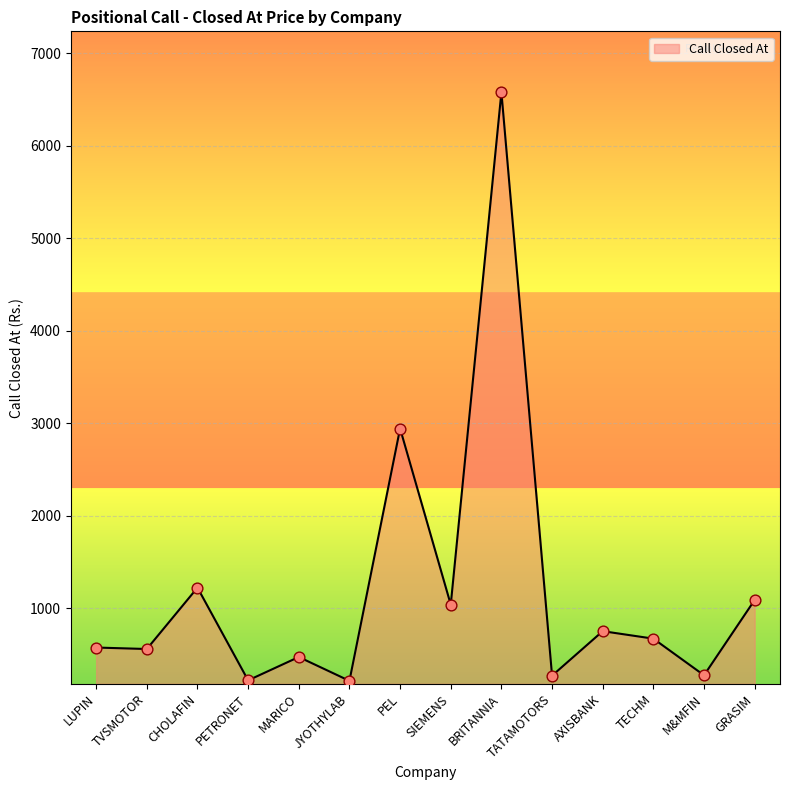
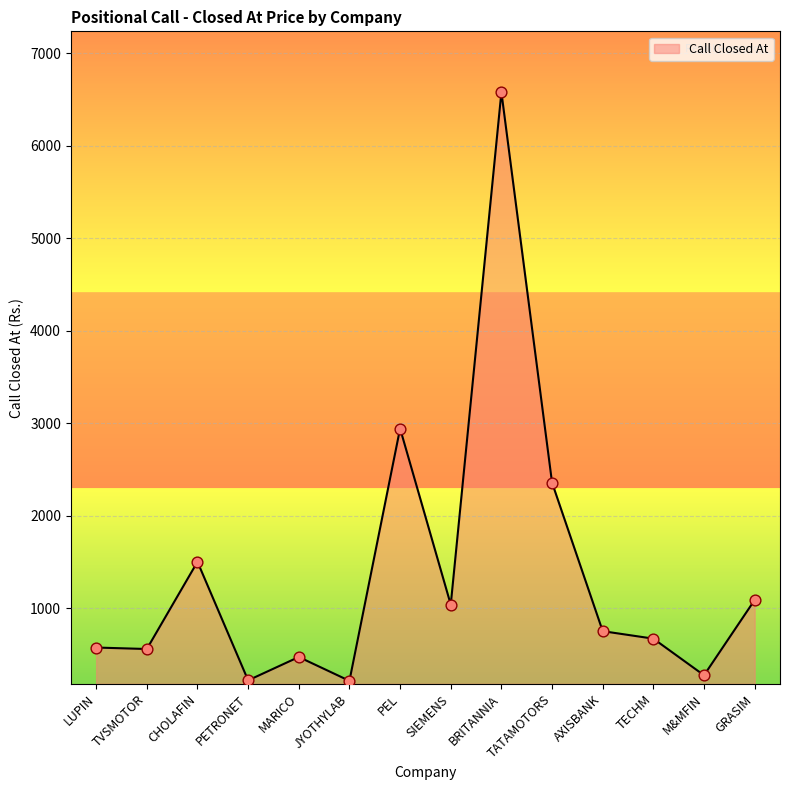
CHOLAFIN: 1200 -> 1500
TATAMOTORS: 300 -> 2400
